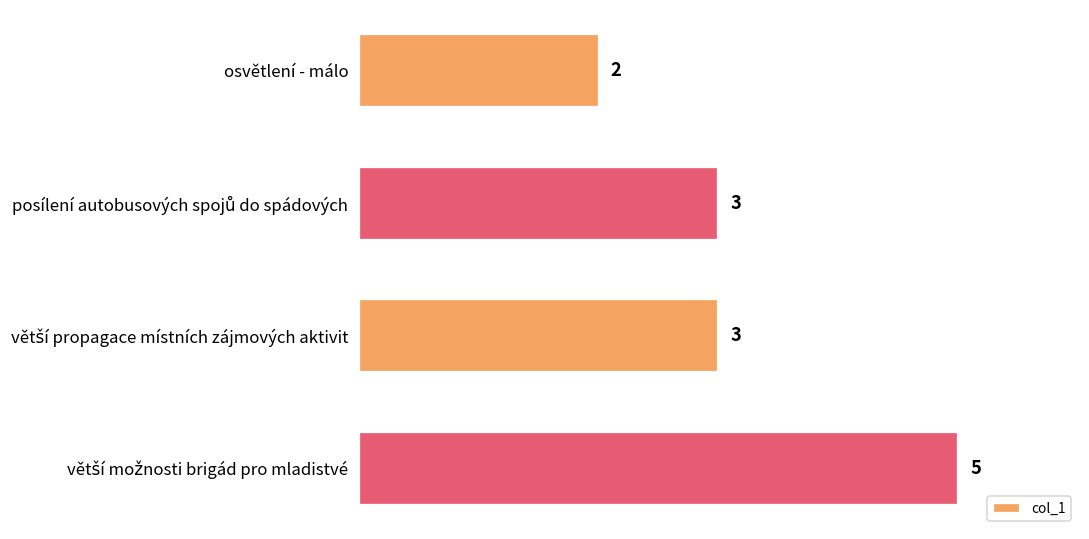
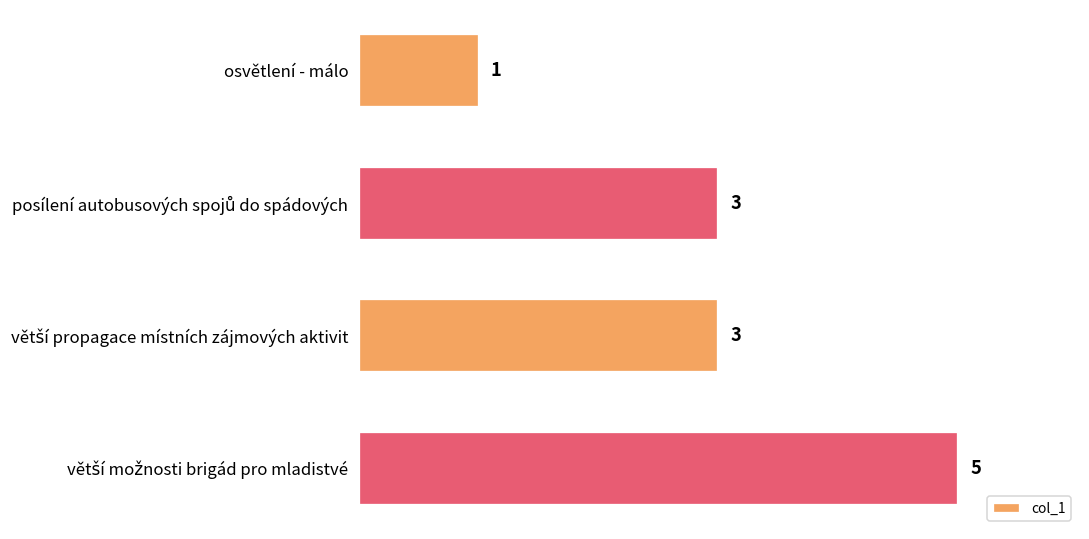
osvětlení - málo: 2 -> 1
